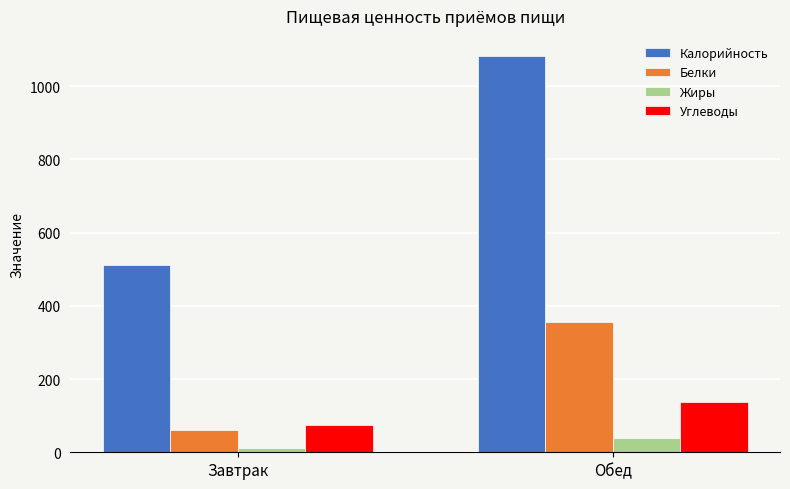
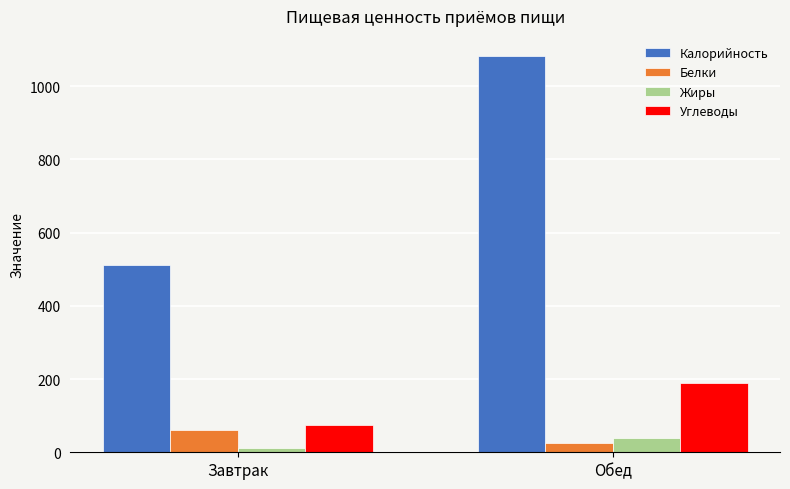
Белки, Обед: 360 -> 30
Углеводы, Обед: 140 -> 190
